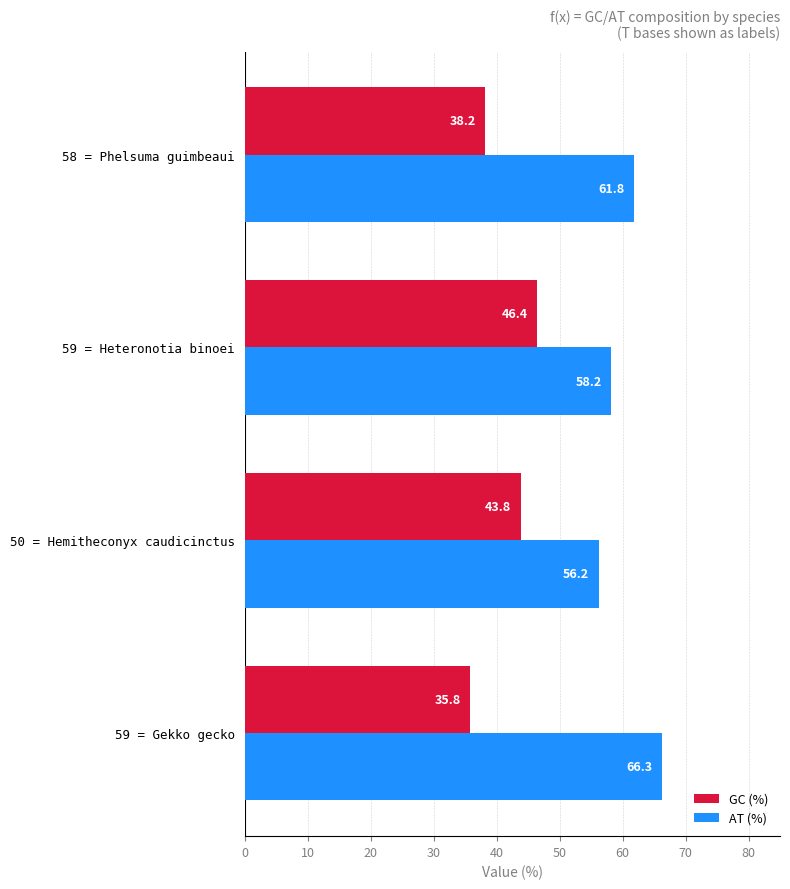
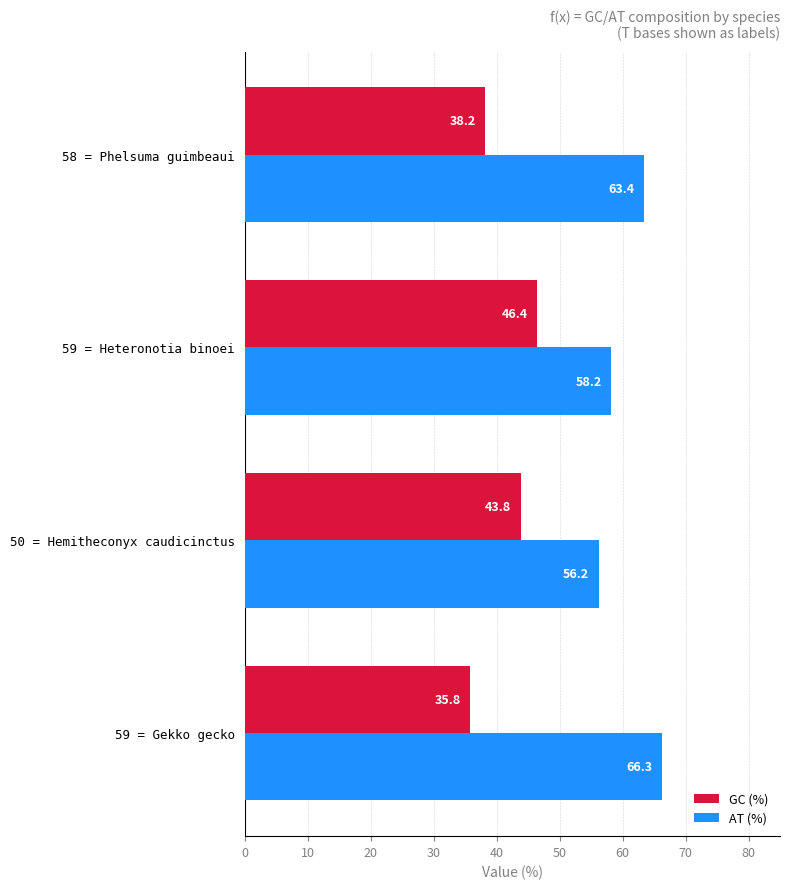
AT (%), 58 = Phelsuma guimbeaui: 61.8 -> 63.4
